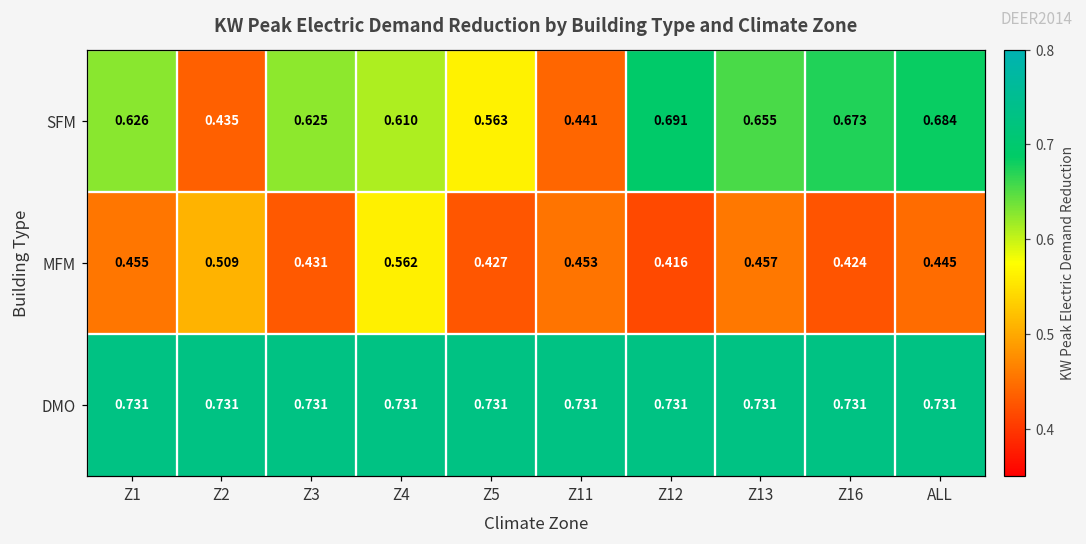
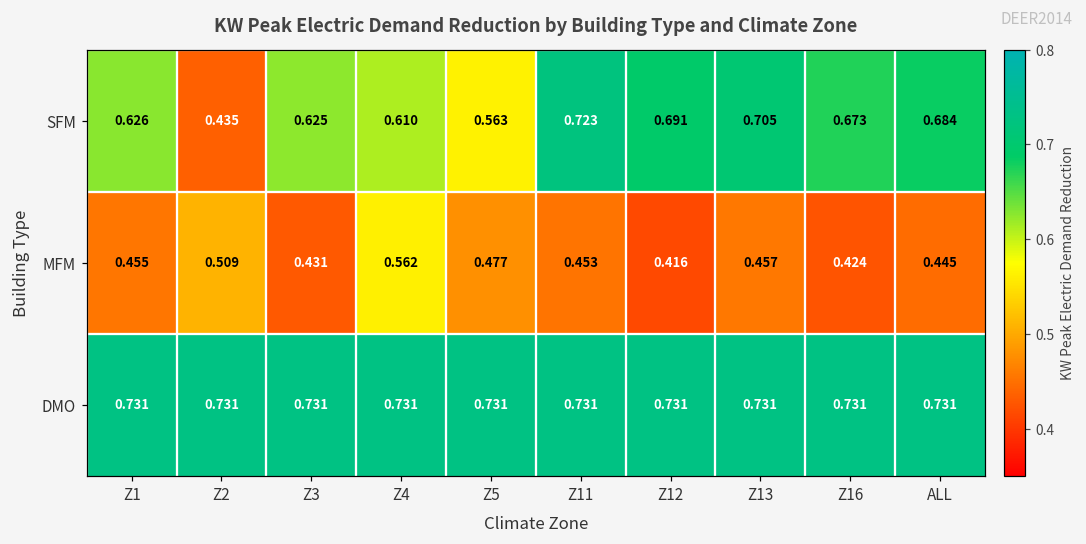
SFM, Z11: 0.441 -> 0.723
SFM, Z13: 0.655 -> 0.705
MFM, Z5: 0.427 -> 0.477
